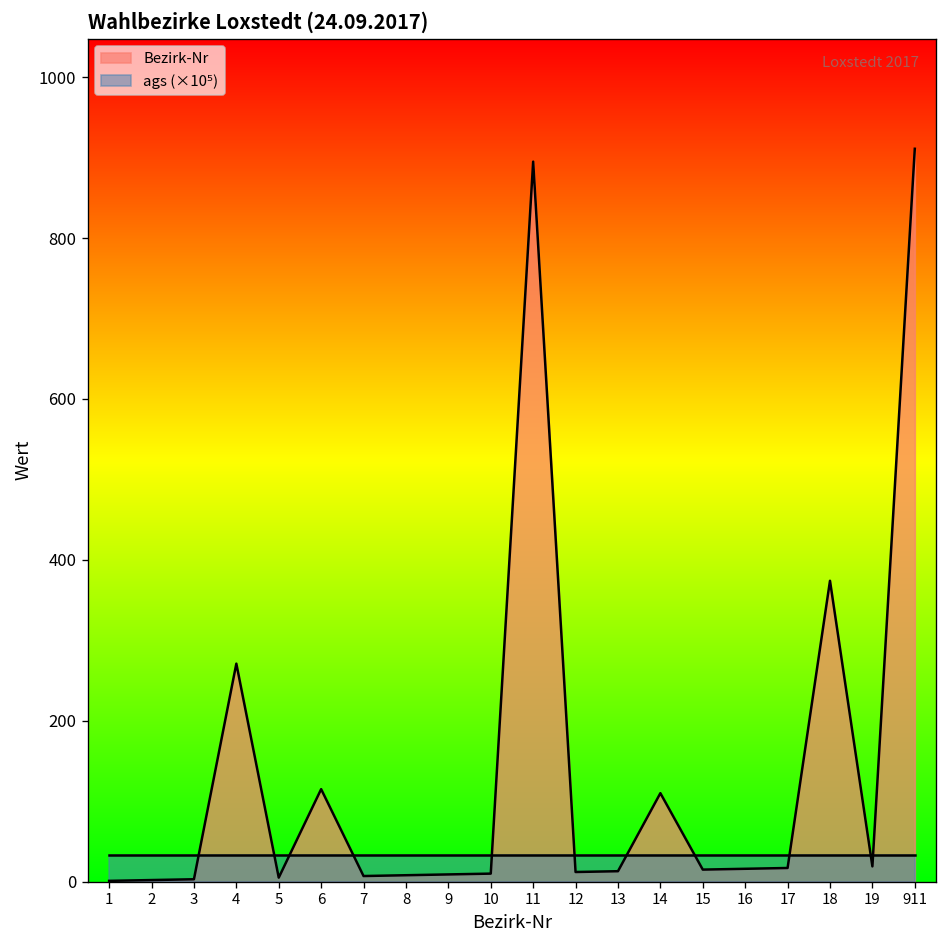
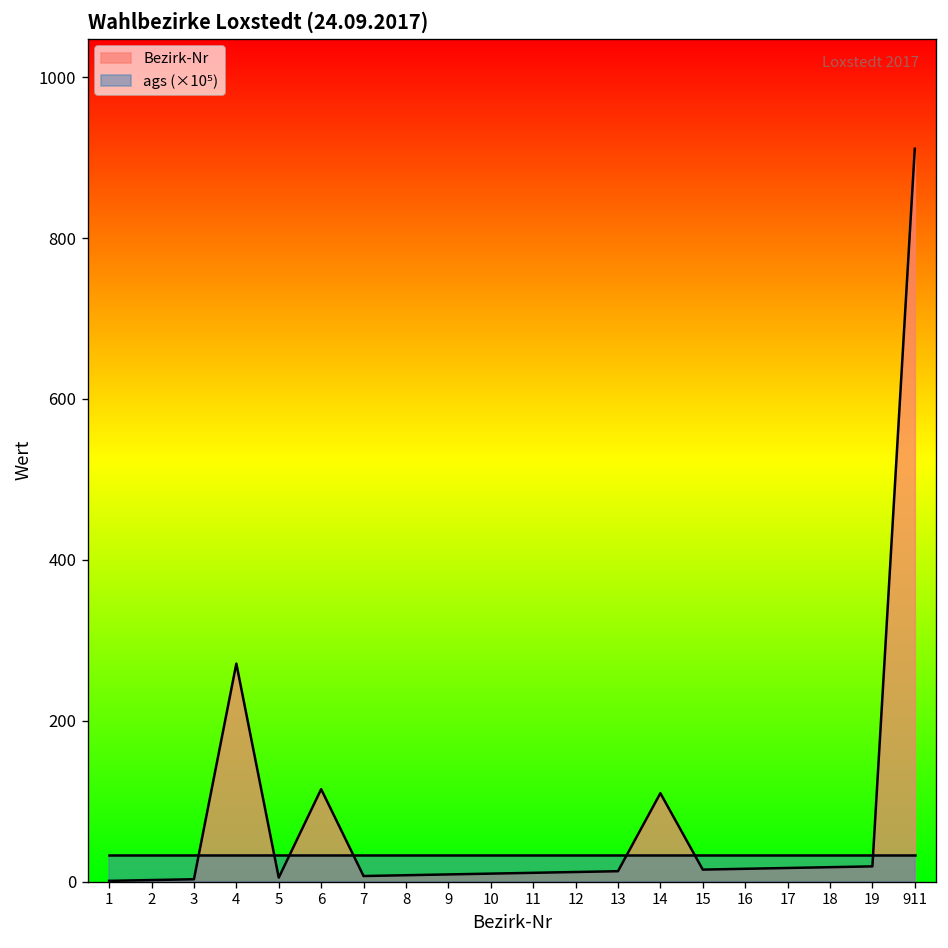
Bezirk-Nr, 11: 900 -> 10
Bezirk-Nr, 18: 370 -> 20
